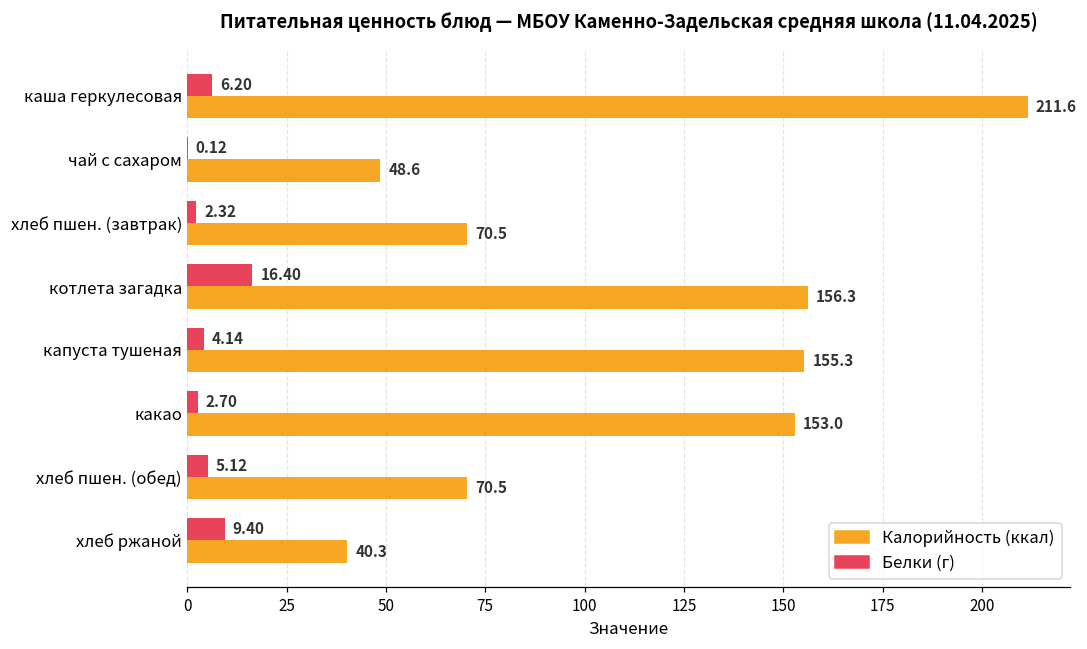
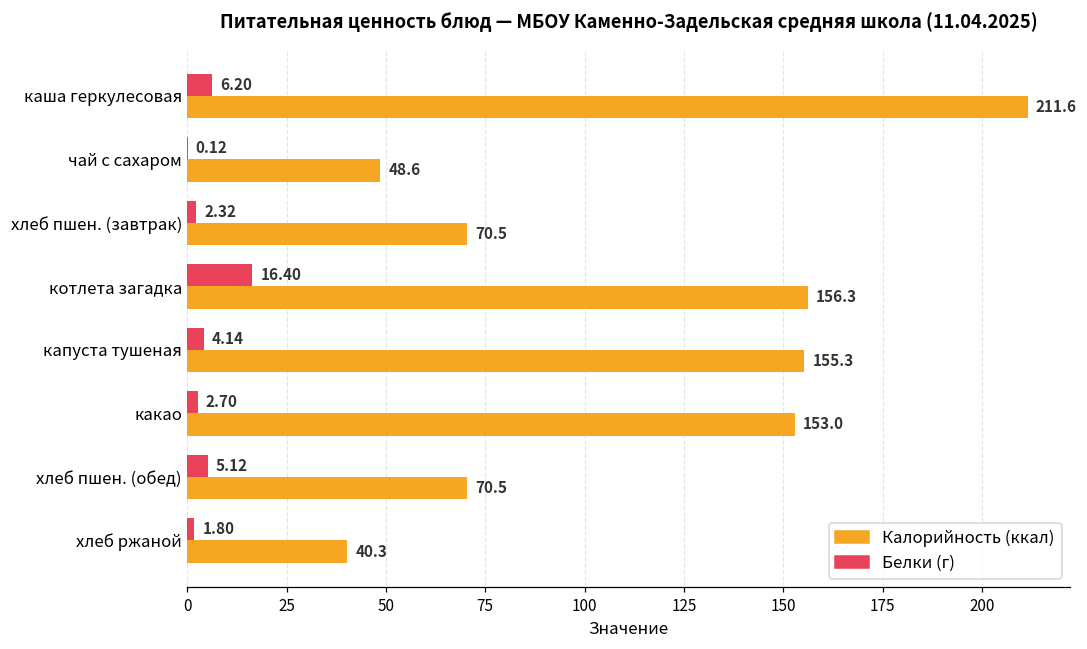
Белки (г), хлеб ржаной: 9.40 -> 1.80
